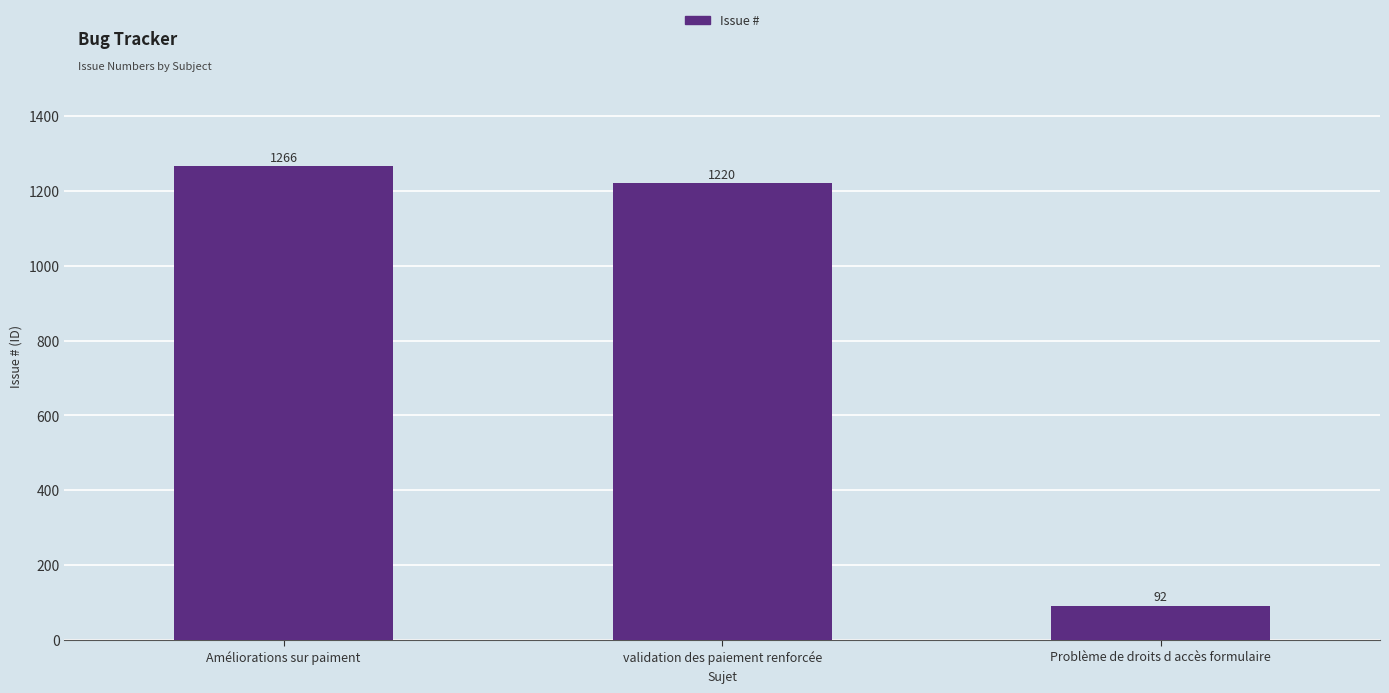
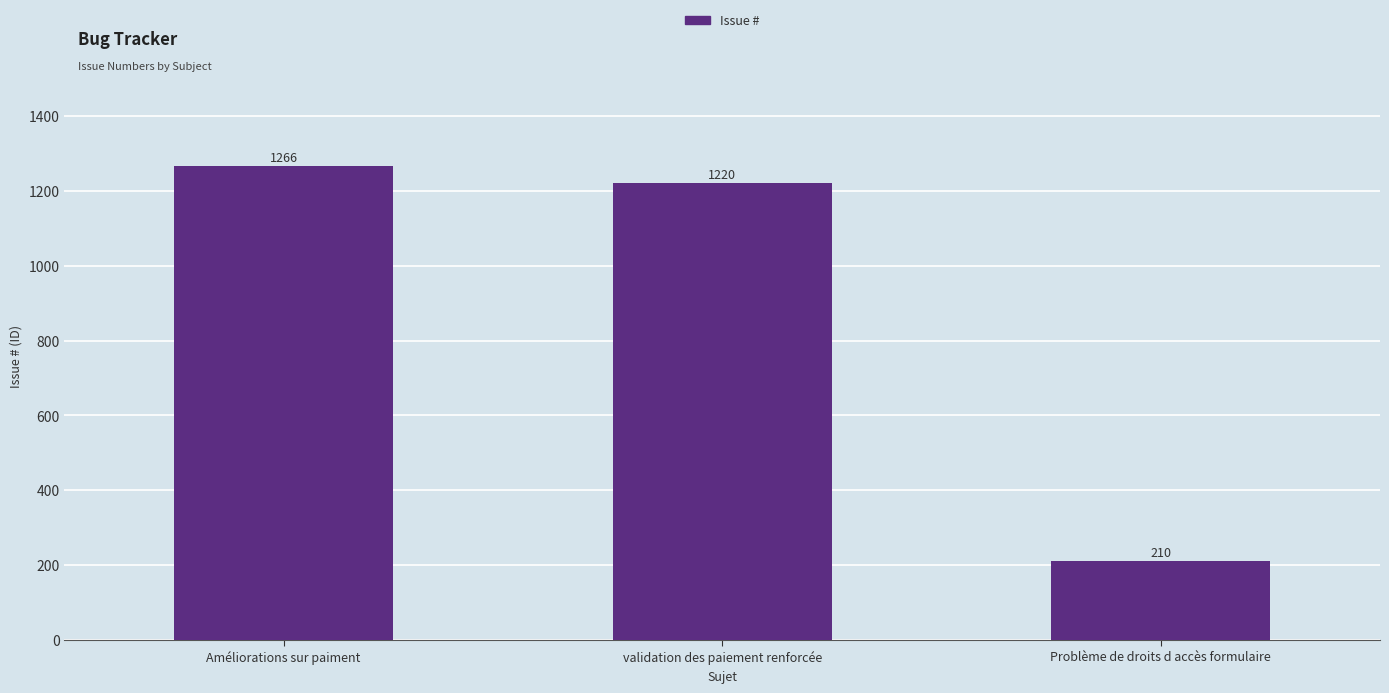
Problème de droits d accès formulaire: 92 -> 210
